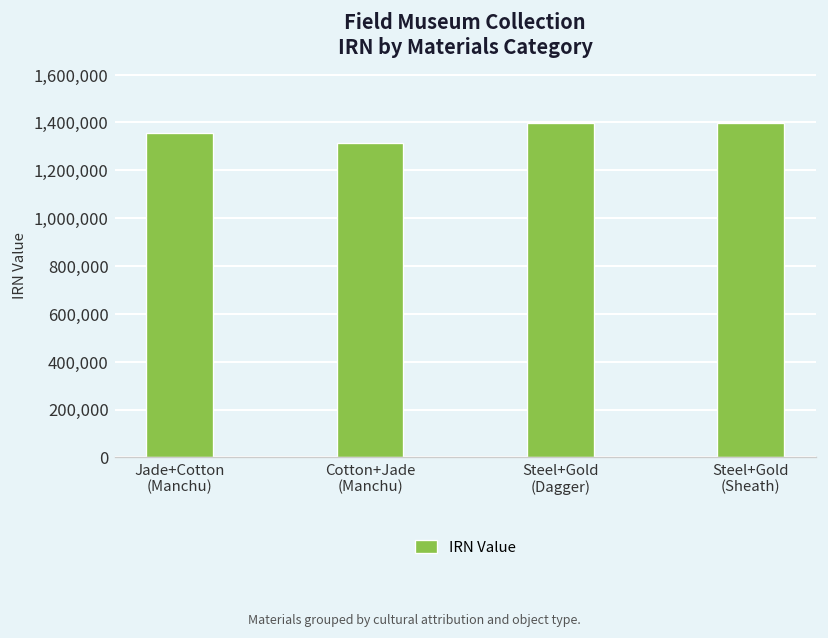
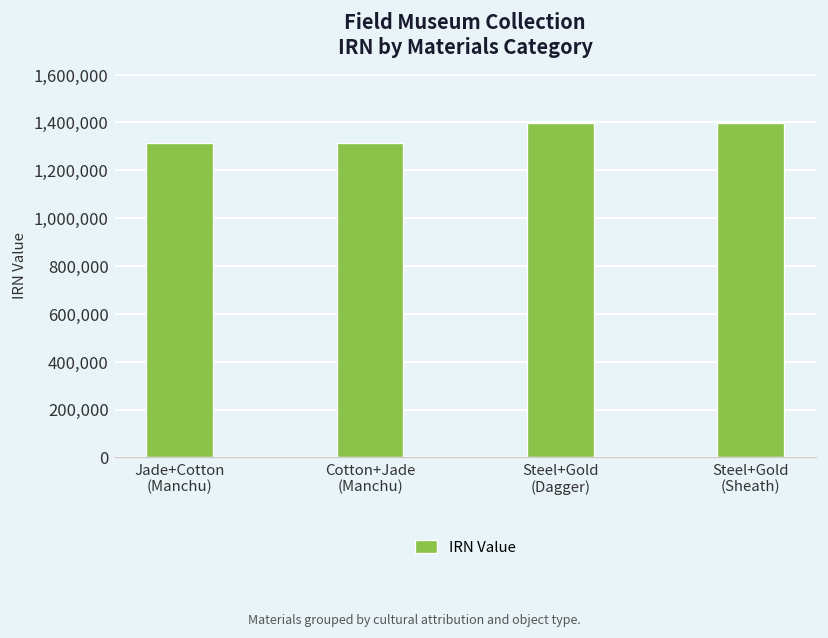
Jade+Cotton (Manchu): 1,350,000 -> 1,310,000
